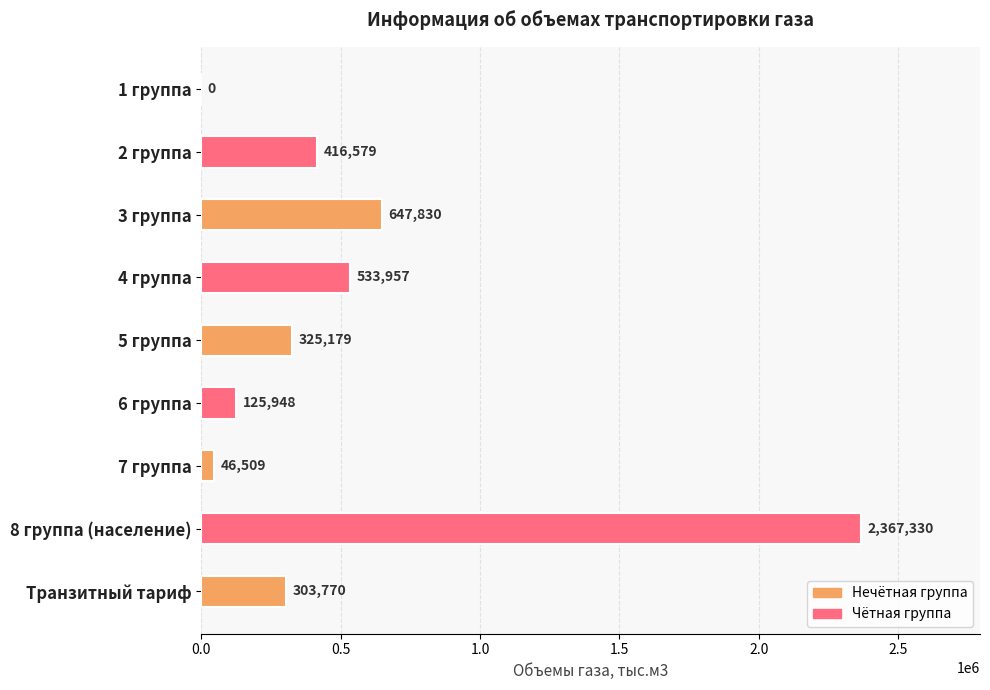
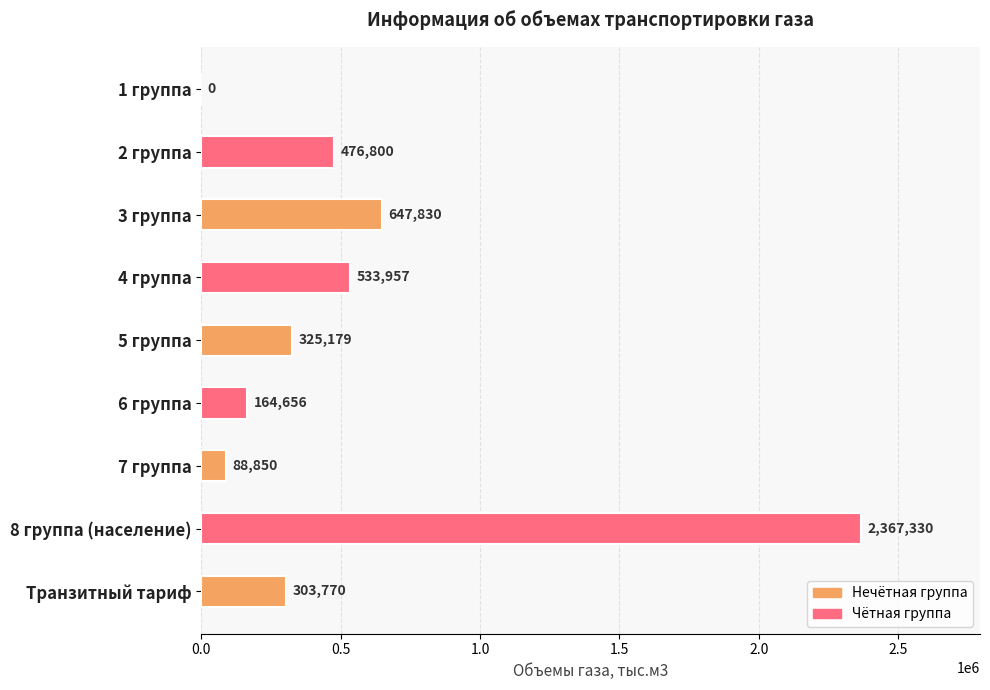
2 группа: 416,579 -> 476,800
6 группа: 125,948 -> 164,656
7 группа: 46,509 -> 88,850
